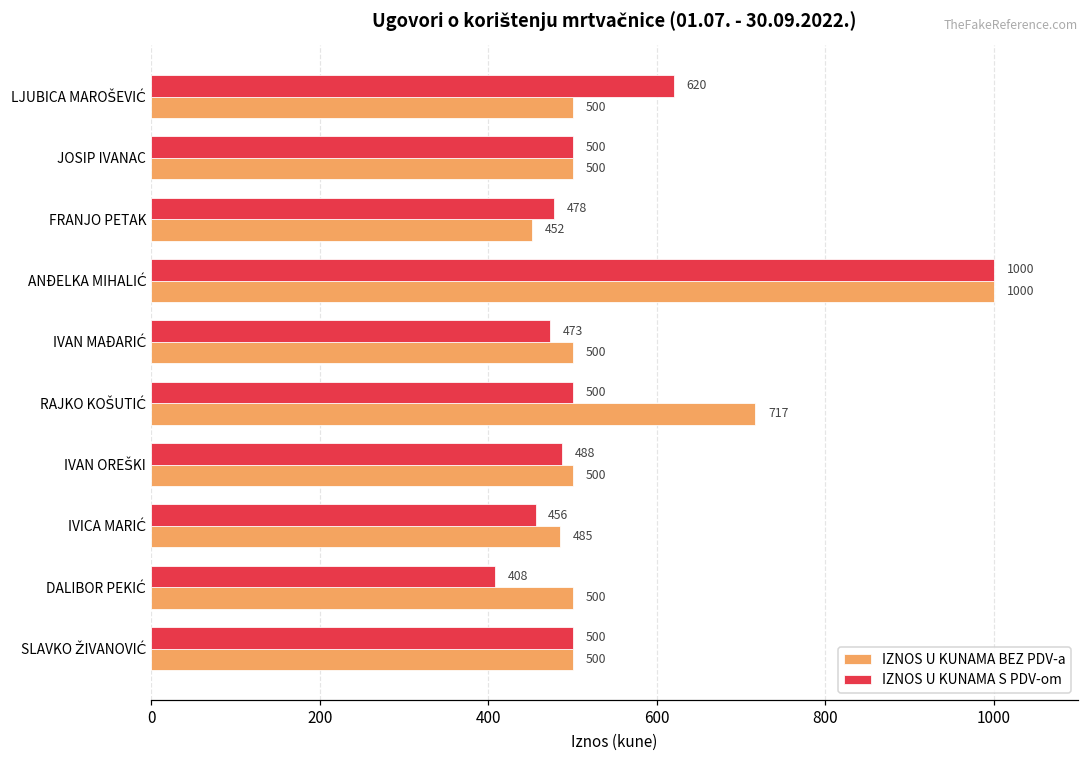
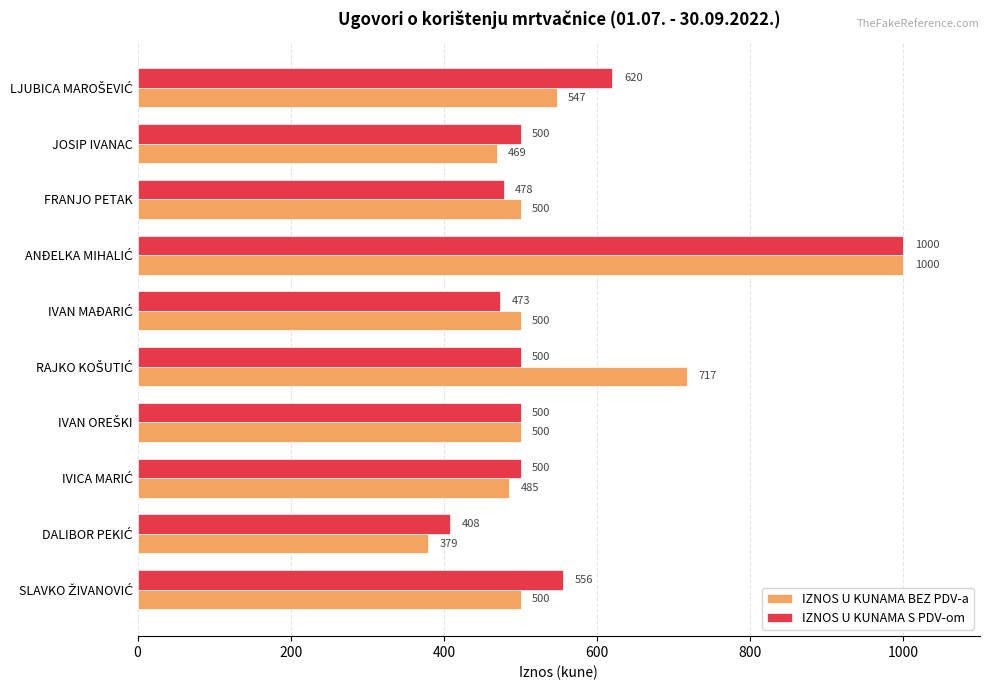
IZNOS U KUNAMA BEZ PDV-a, LJUBICA MAROŠEVIĆ: 500 -> 547
IZNOS U KUNAMA BEZ PDV-a, JOSIP IVANAC: 500 -> 469
IZNOS U KUNAMA BEZ PDV-a, FRANJO PETAK: 452 -> 500
IZNOS U KUNAMA S PDV-om, IVAN OREŠKI: 488 -> 500
IZNOS U KUNAMA S PDV-om, IVICA MARIĆ: 456 -> 500
IZNOS U KUNAMA BEZ PDV-a, DALIBOR PEKIĆ: 500 -> 379
IZNOS U KUNAMA S PDV-om, SLAVKO ŽIVANOVIĆ: 500 -> 556
